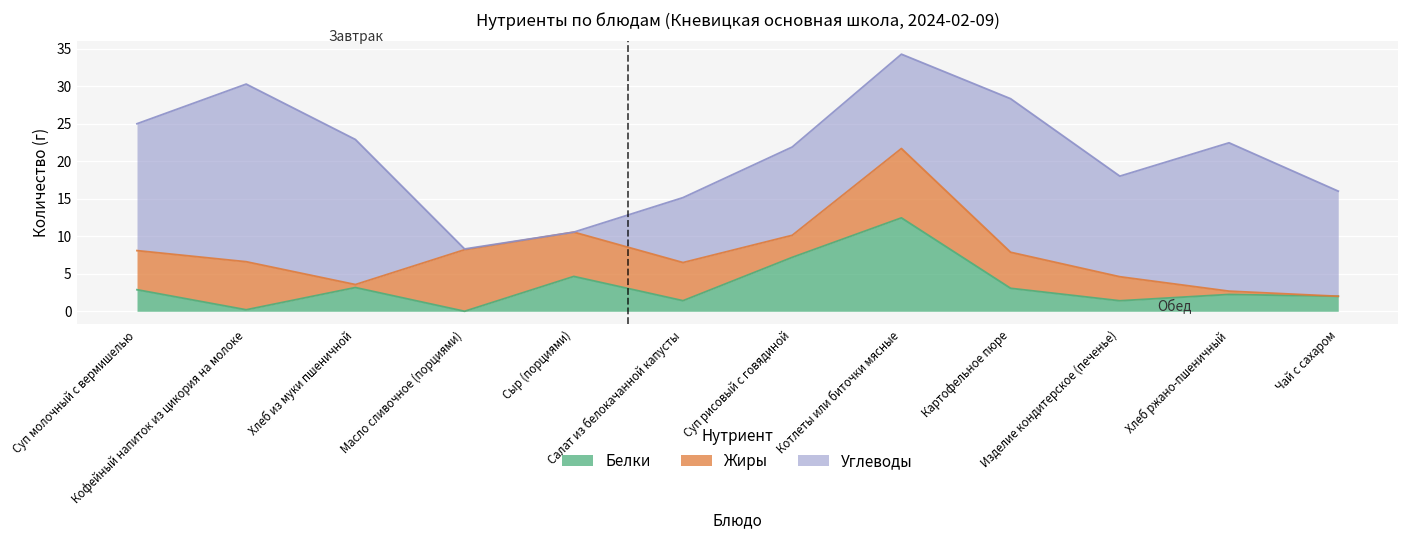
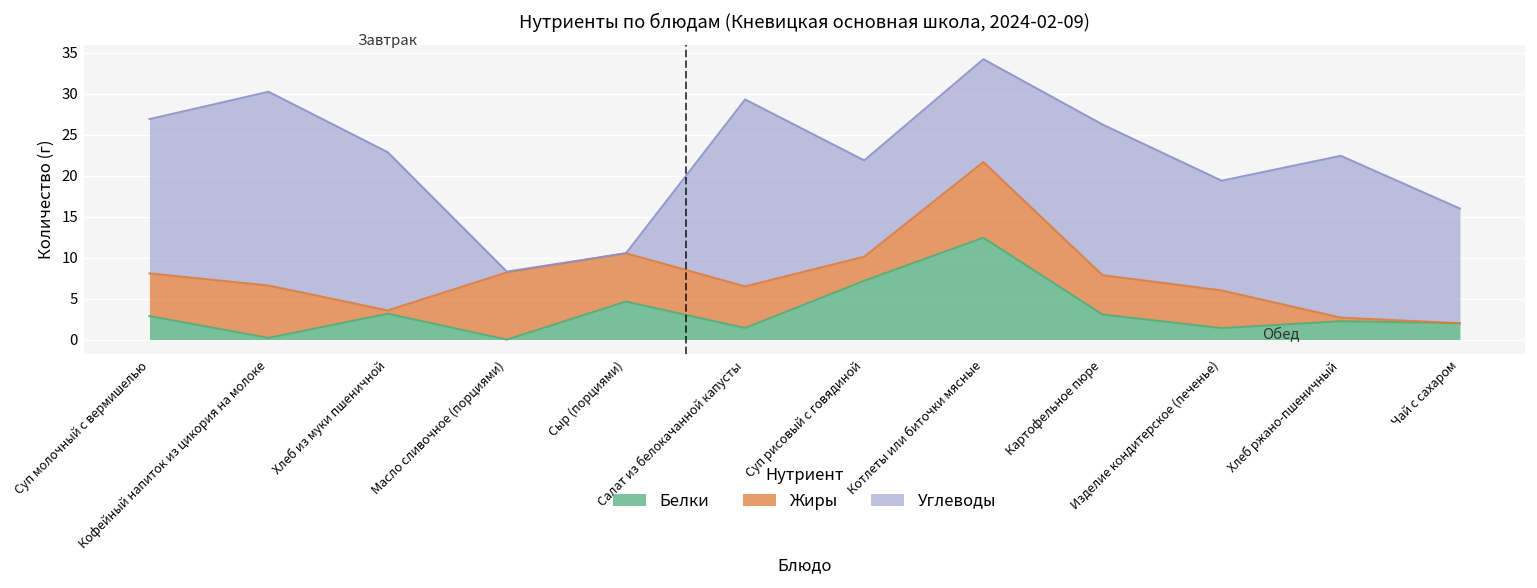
Углеводы, Суп молочный с вермишелью: 17 -> 19
Углеводы, Салат из белокачанной капусты: 9 -> 23
Углеводы, Картофельное пюре: 20 -> 18
Жиры, Изделие кондитерское (печенье): 3 -> 5
